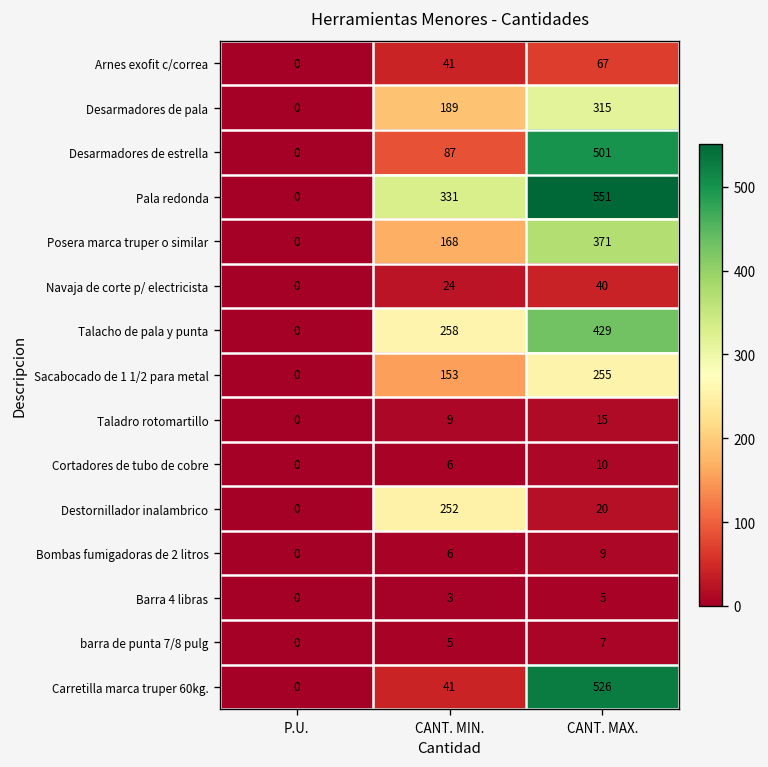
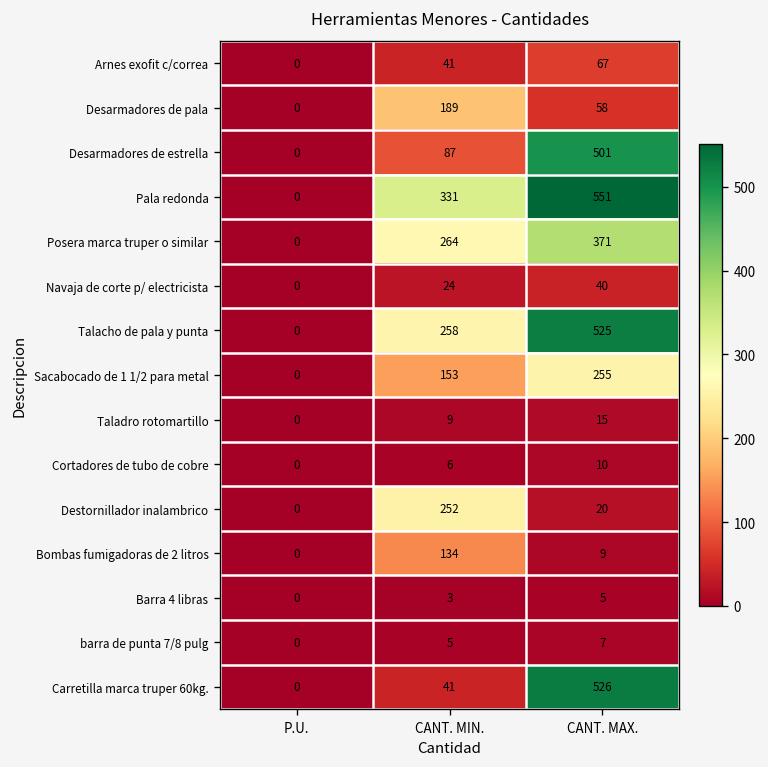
Desarmadores de pala, CANT. MAX.: 315 -> 58
Posera marca truper o similar, CANT. MIN.: 168 -> 264
Talacho de pala y punta, CANT. MAX.: 429 -> 525
Bombas fumigadoras de 2 litros, CANT. MIN.: 6 -> 134
